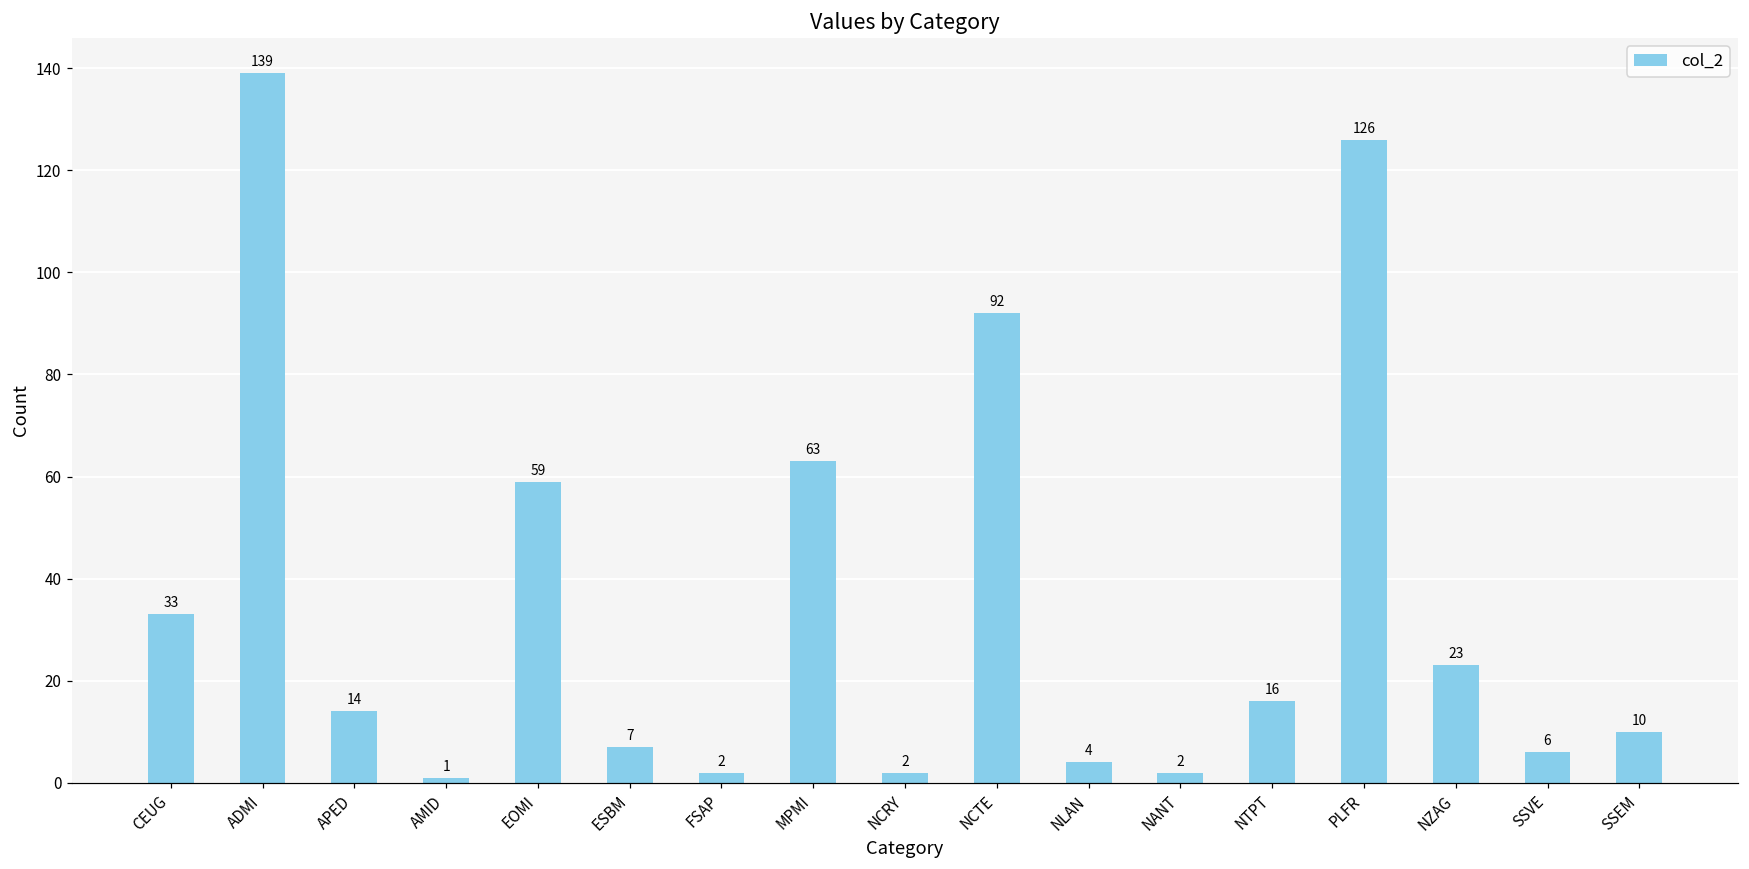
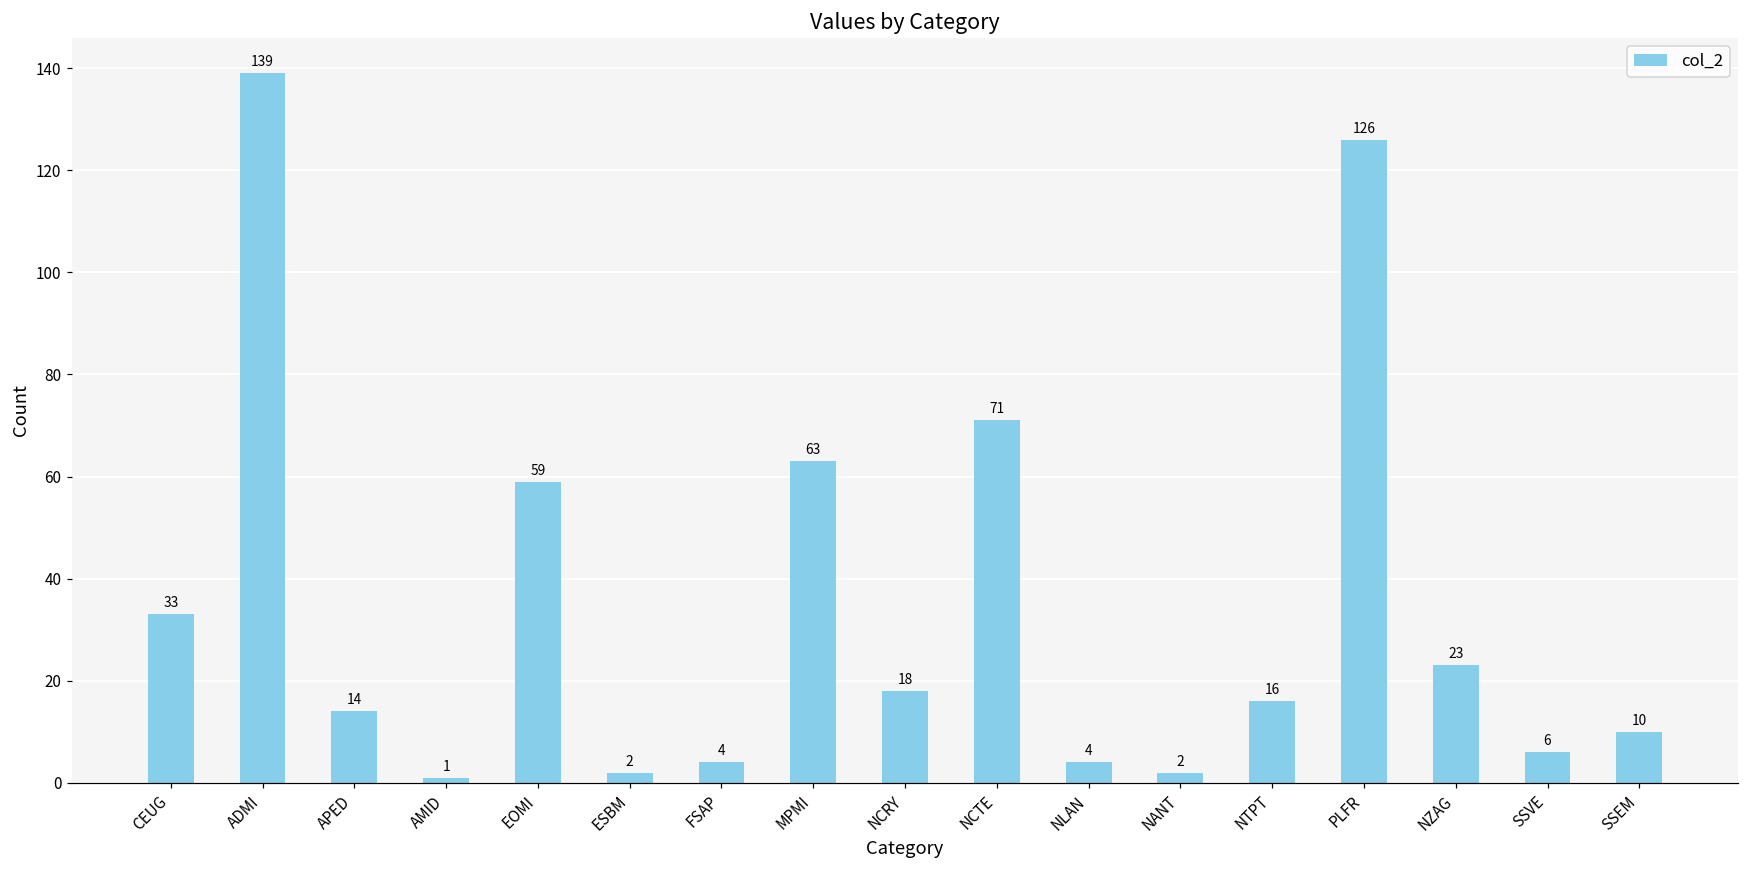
ESBM: 7 -> 2
FSAP: 2 -> 4
NCRY: 2 -> 18
NCTE: 92 -> 71
